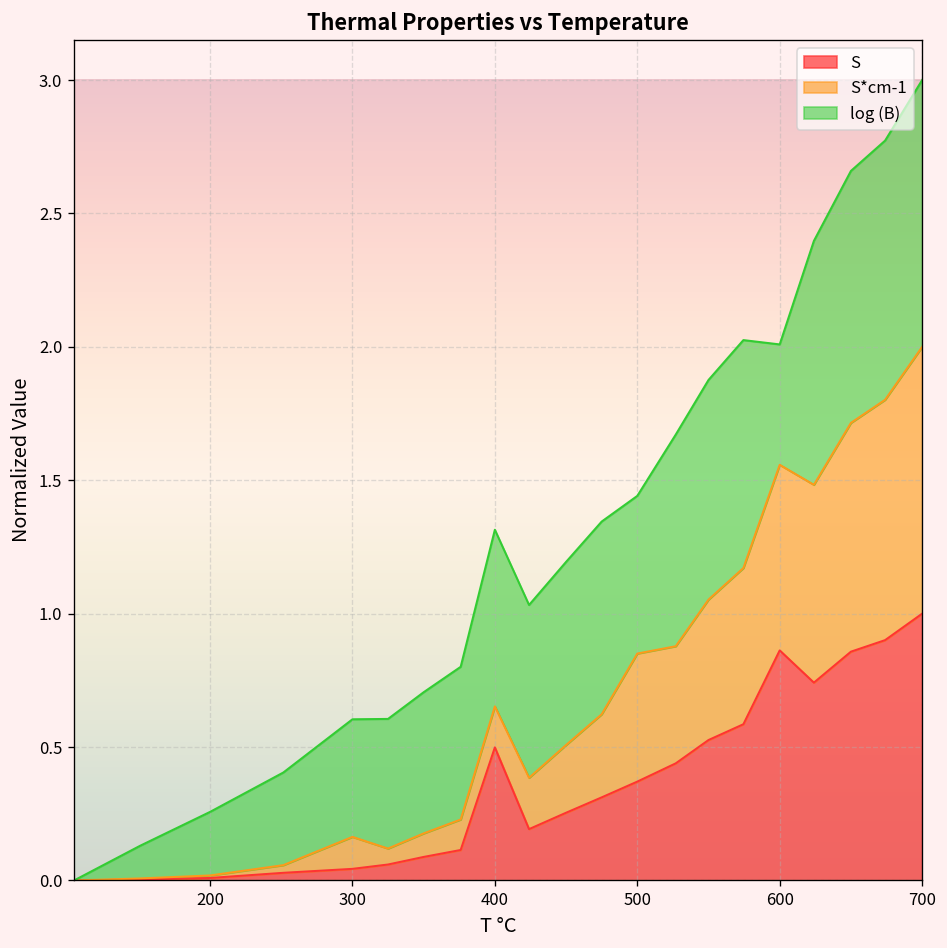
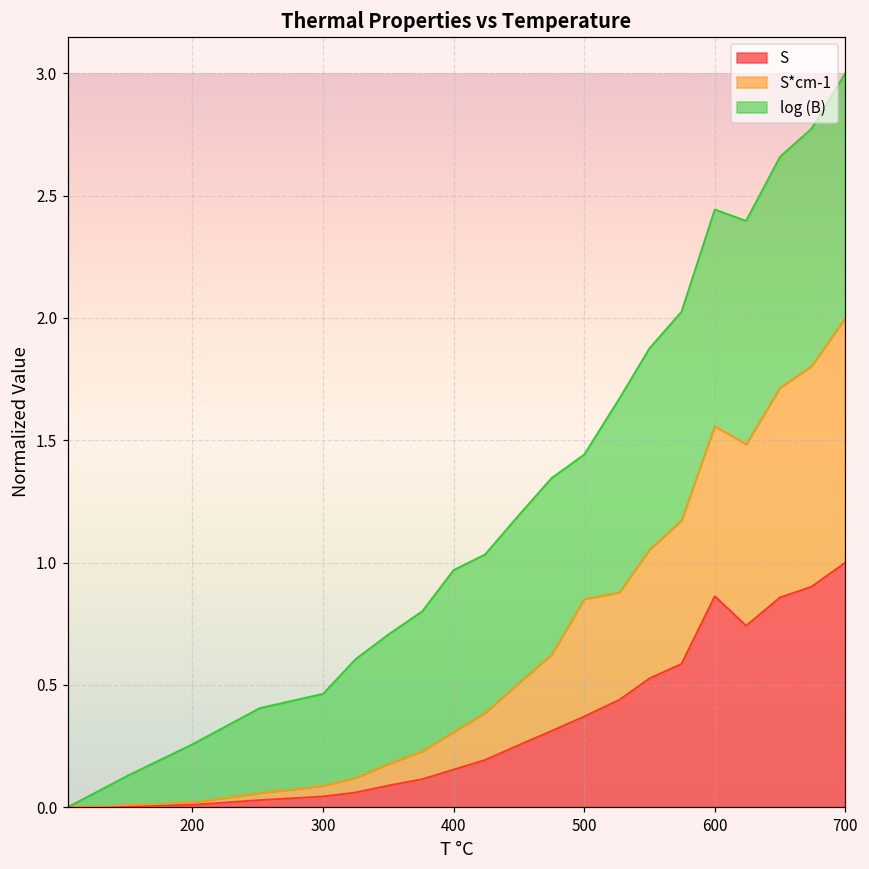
S*cm-1, 300: 0.12 -> 0.04
log (B), 300: 0.44 -> 0.38
S, 400: 0.50 -> 0.15
log (B), 600: 0.45 -> 0.89
